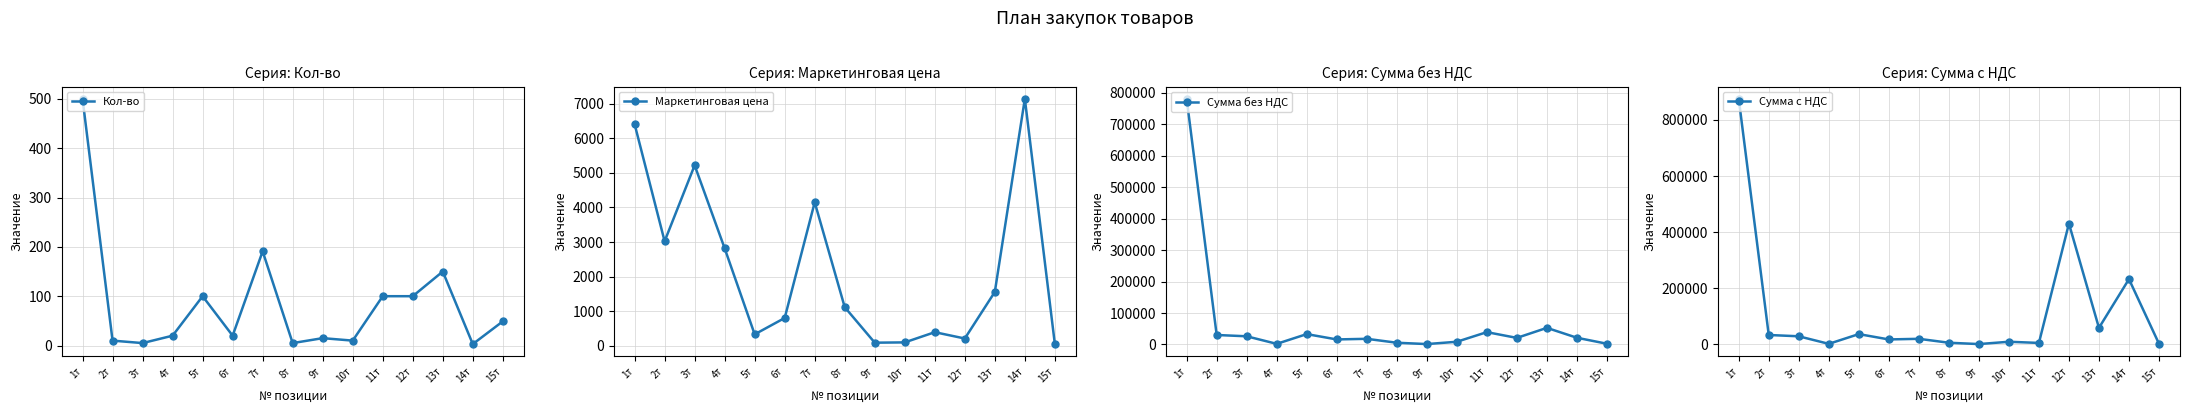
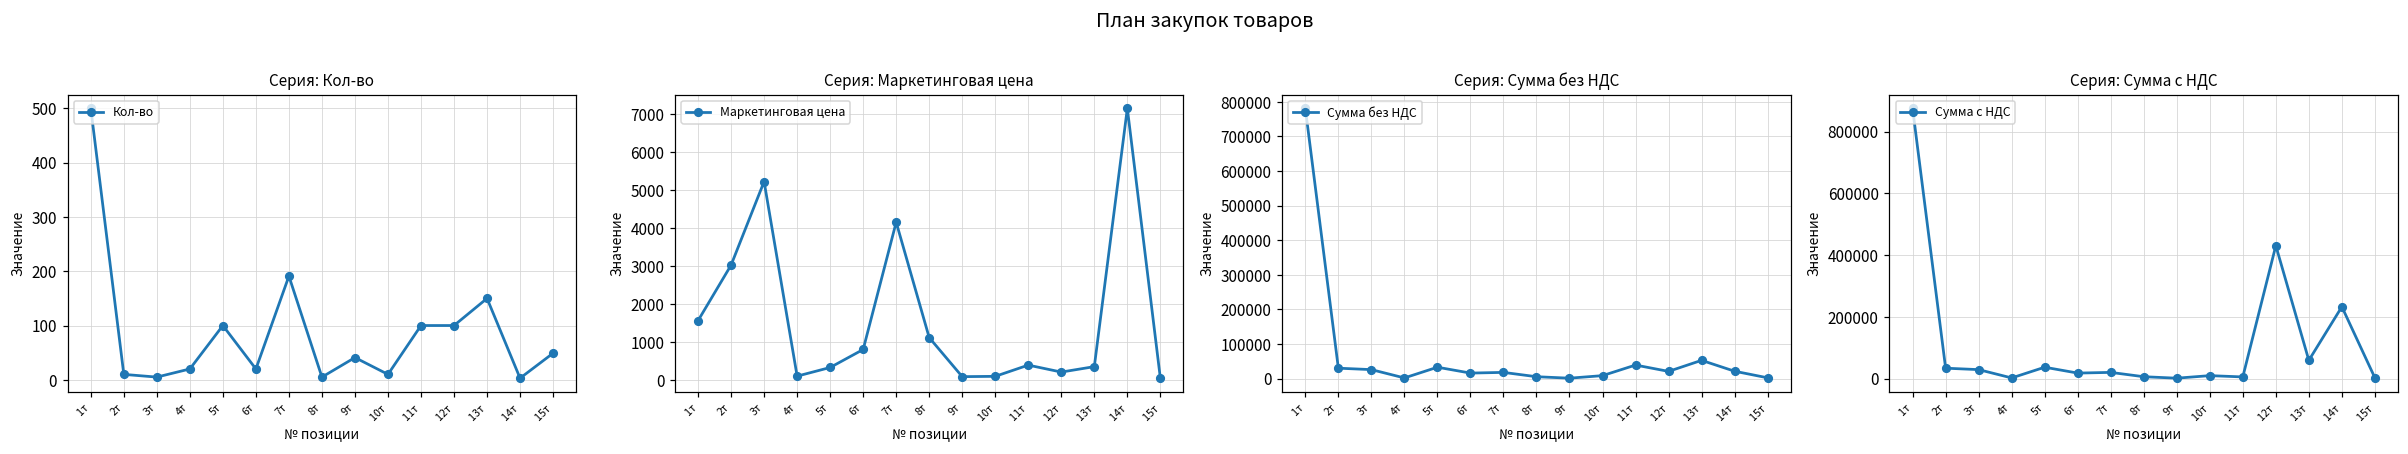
Серия: Кол-во, 9т: 20 -> 40
Серия: Маркетинговая цена, 1т: 6400 -> 1600
Серия: Маркетинговая цена, 4т: 2800 -> 100
Серия: Маркетинговая цена, 13т: 1600 -> 400
